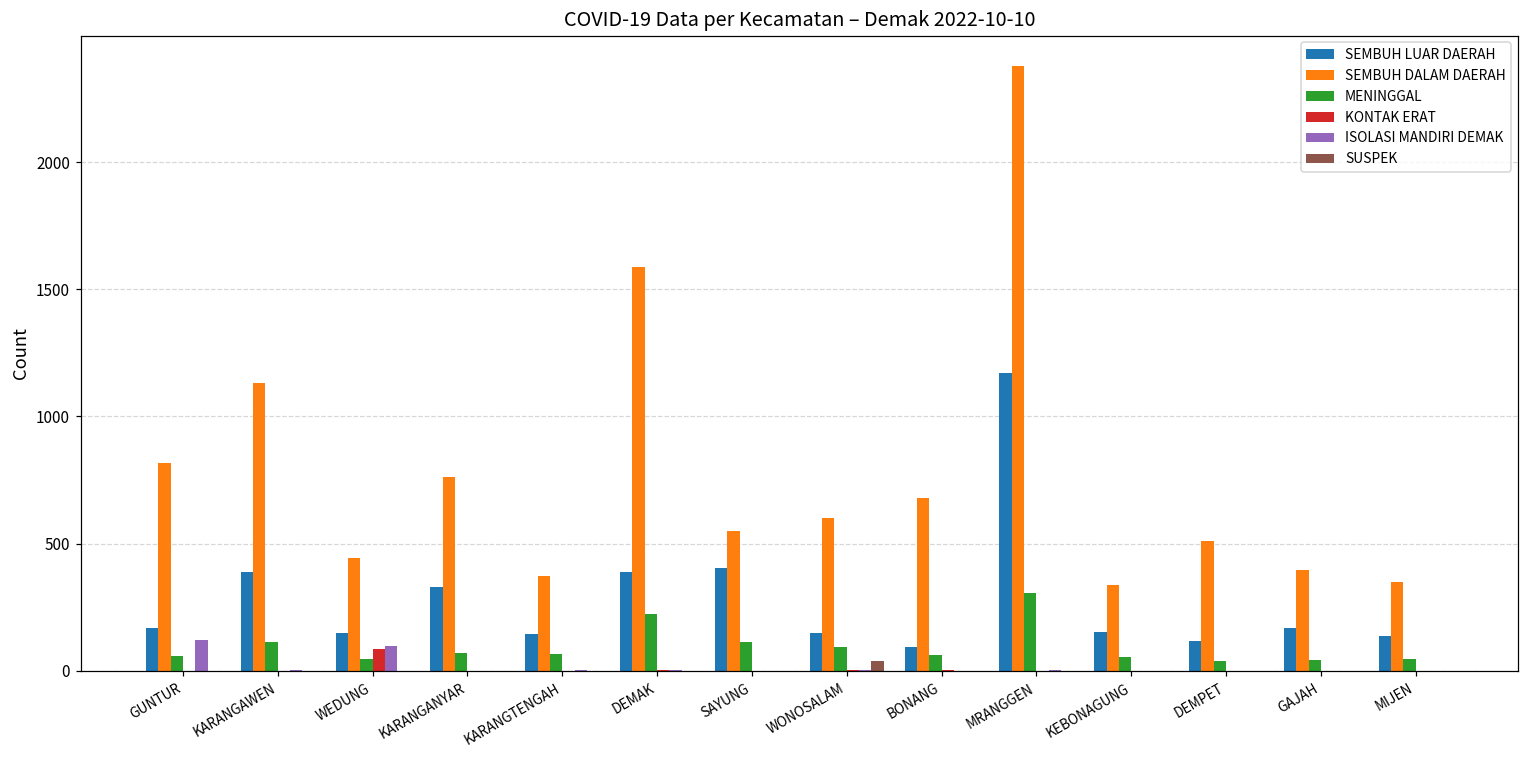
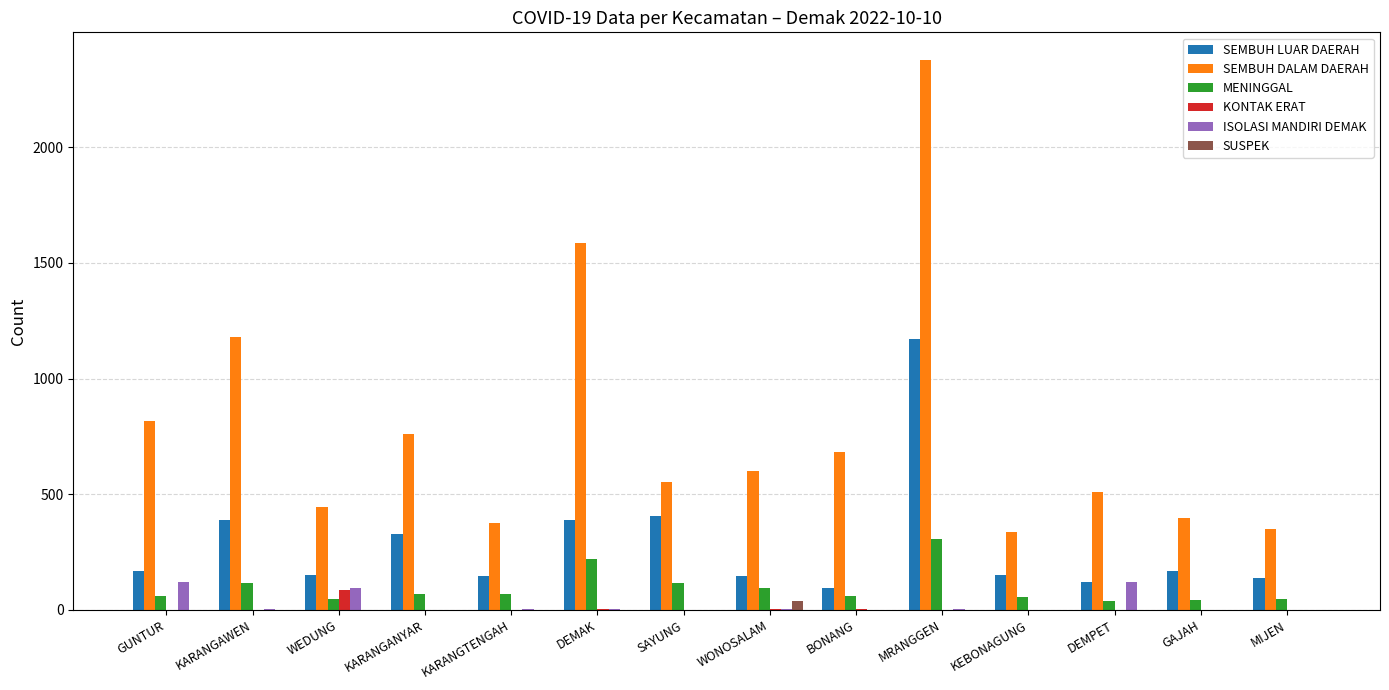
SEMBUH DALAM DAERAH, KARANGAWEN: 1130 -> 1180
ISOLASI MANDIRI DEMAK, DEMPET: 0 -> 120
